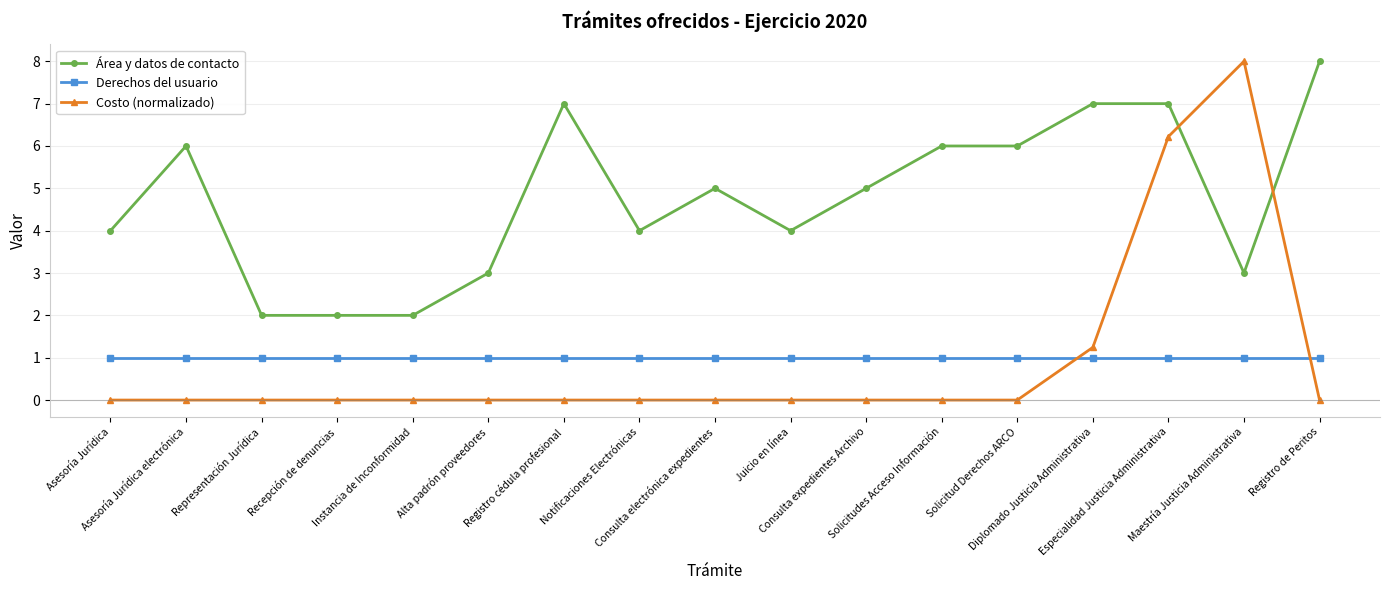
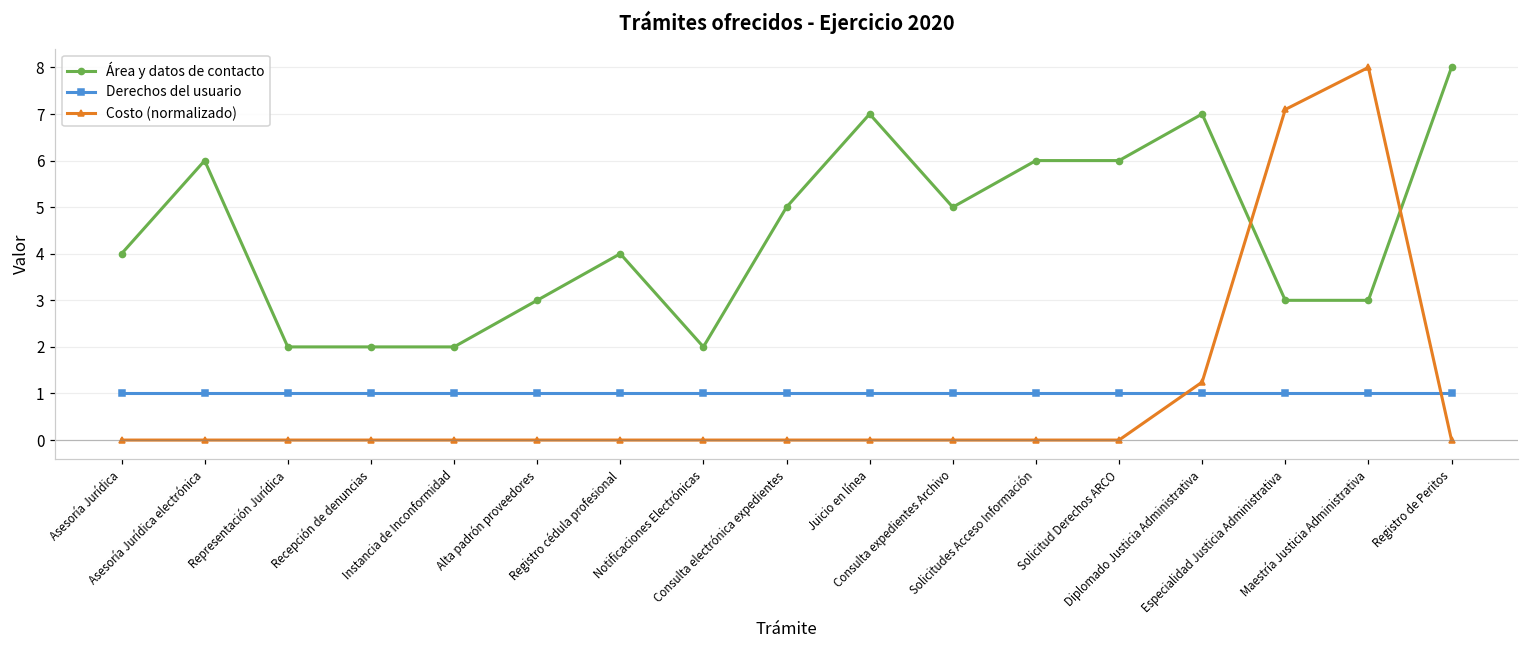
Área y datos de contacto, Registro cédula profesional: 7 -> 4
Área y datos de contacto, Notificaciones Electrónicas: 4 -> 2
Área y datos de contacto, Juicio en línea: 4 -> 7
Área y datos de contacto, Especialidad Justicia Administrativa: 7 -> 3
Costo (normalizado), Especialidad Justicia Administrativa: 6.2 -> 7.1
